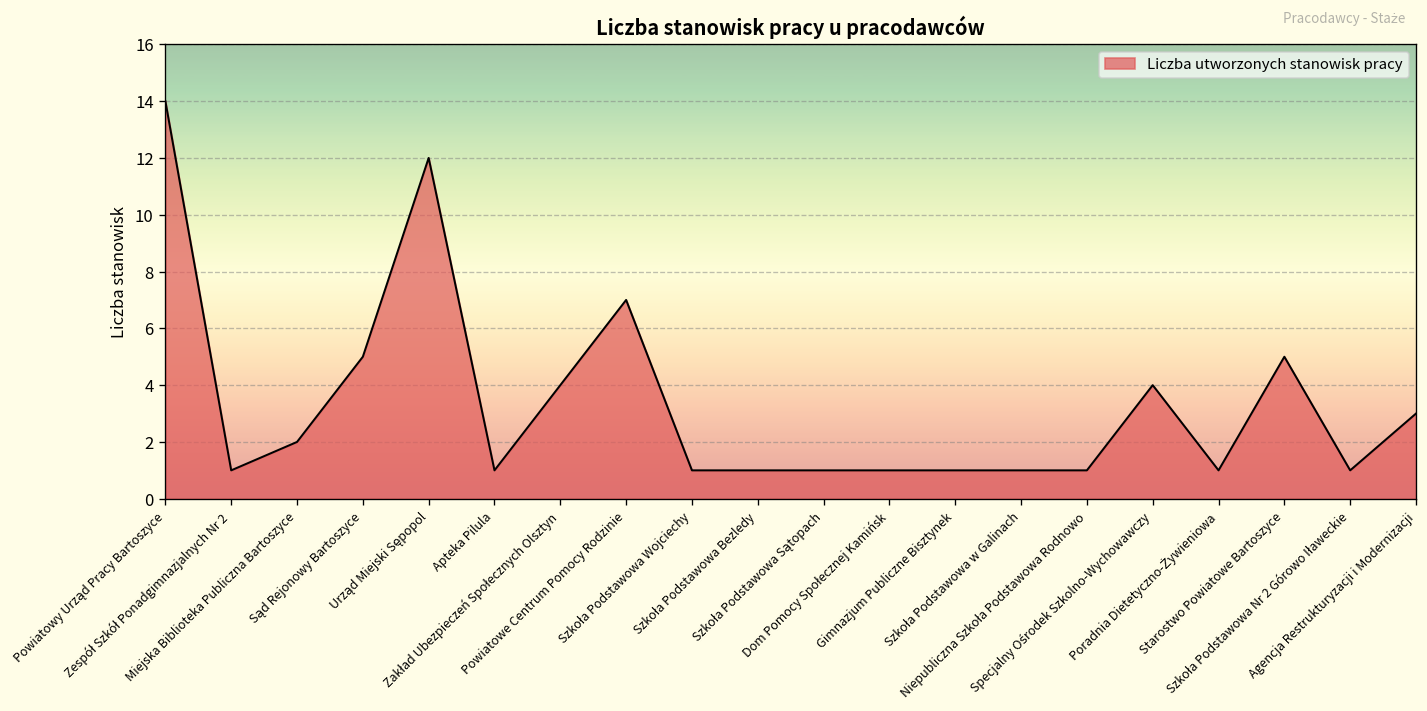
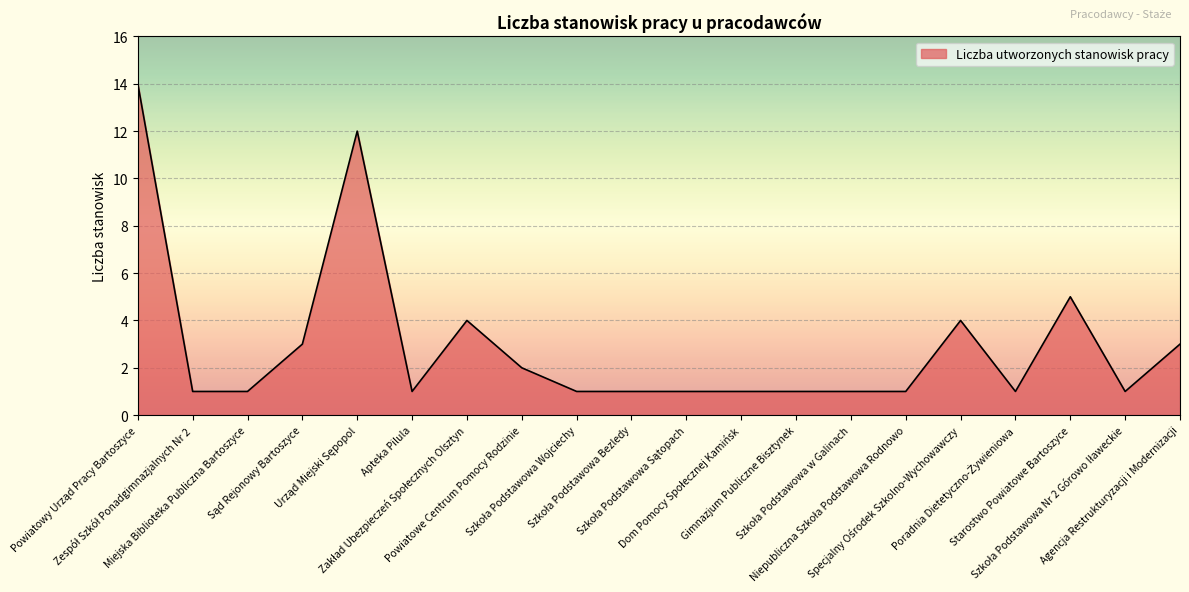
Miejska Biblioteka Publiczna Bartoszyce: 2 -> 1
Sąd Rejonowy Bartoszyce: 5 -> 3
Powiatowe Centrum Pomocy Rodzinie: 7 -> 2
